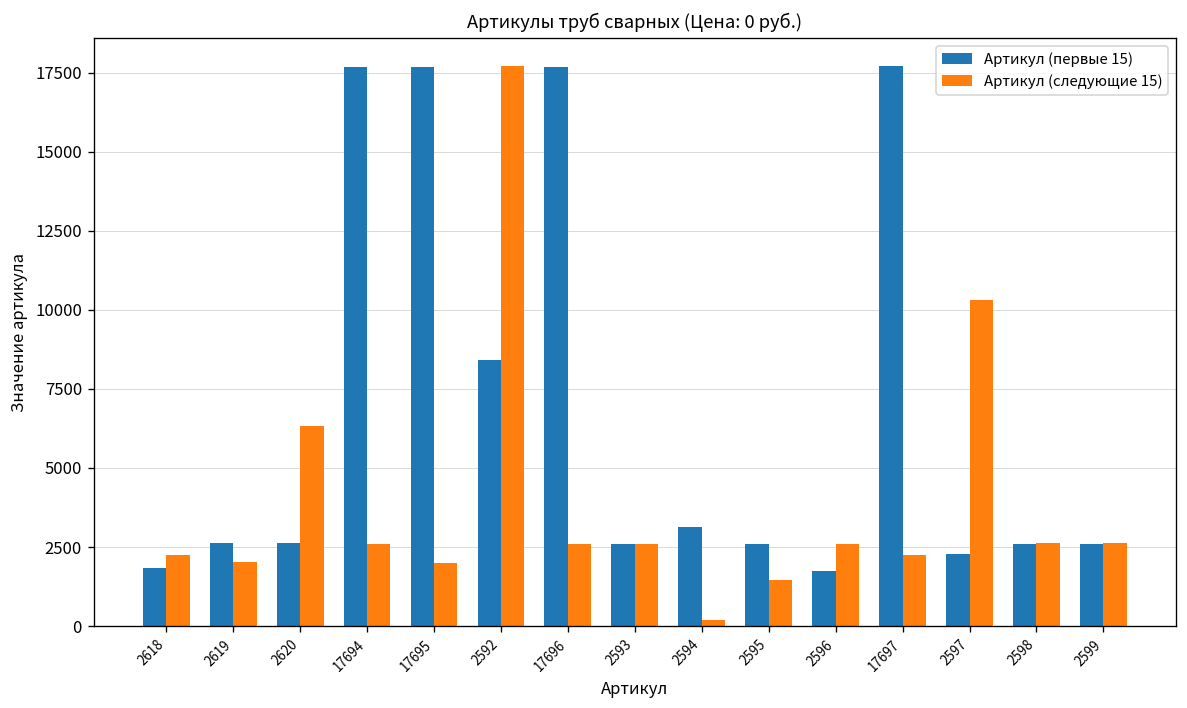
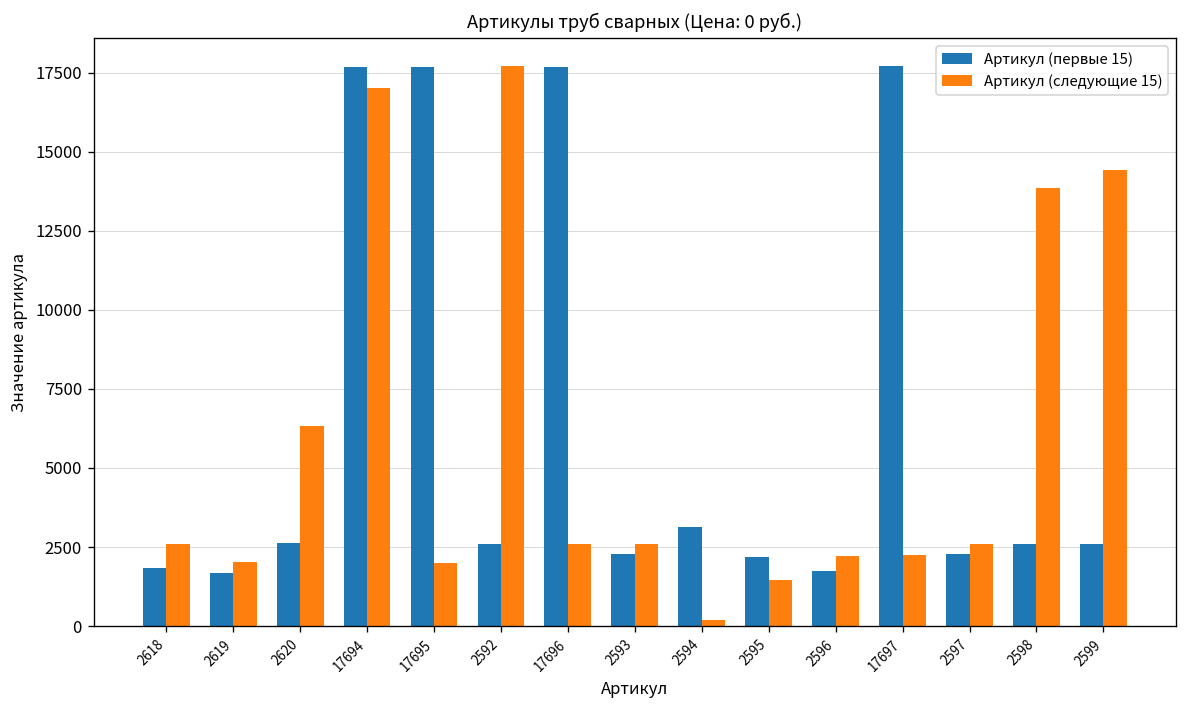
Артикул (следующие 15), 2618: 2200 -> 2600
Артикул (первые 15), 2619: 2600 -> 1700
Артикул (следующие 15), 17694: 2600 -> 17000
Артикул (первые 15), 2592: 8400 -> 2600
Артикул (первые 15), 2593: 2600 -> 2300
Артикул (первые 15), 2595: 2600 -> 2200
Артикул (следующие 15), 2596: 2600 -> 2200
Артикул (следующие 15), 2597: 10300 -> 2600
Артикул (следующие 15), 2598: 2600 -> 13900
Артикул (следующие 15), 2599: 2600 -> 14400
